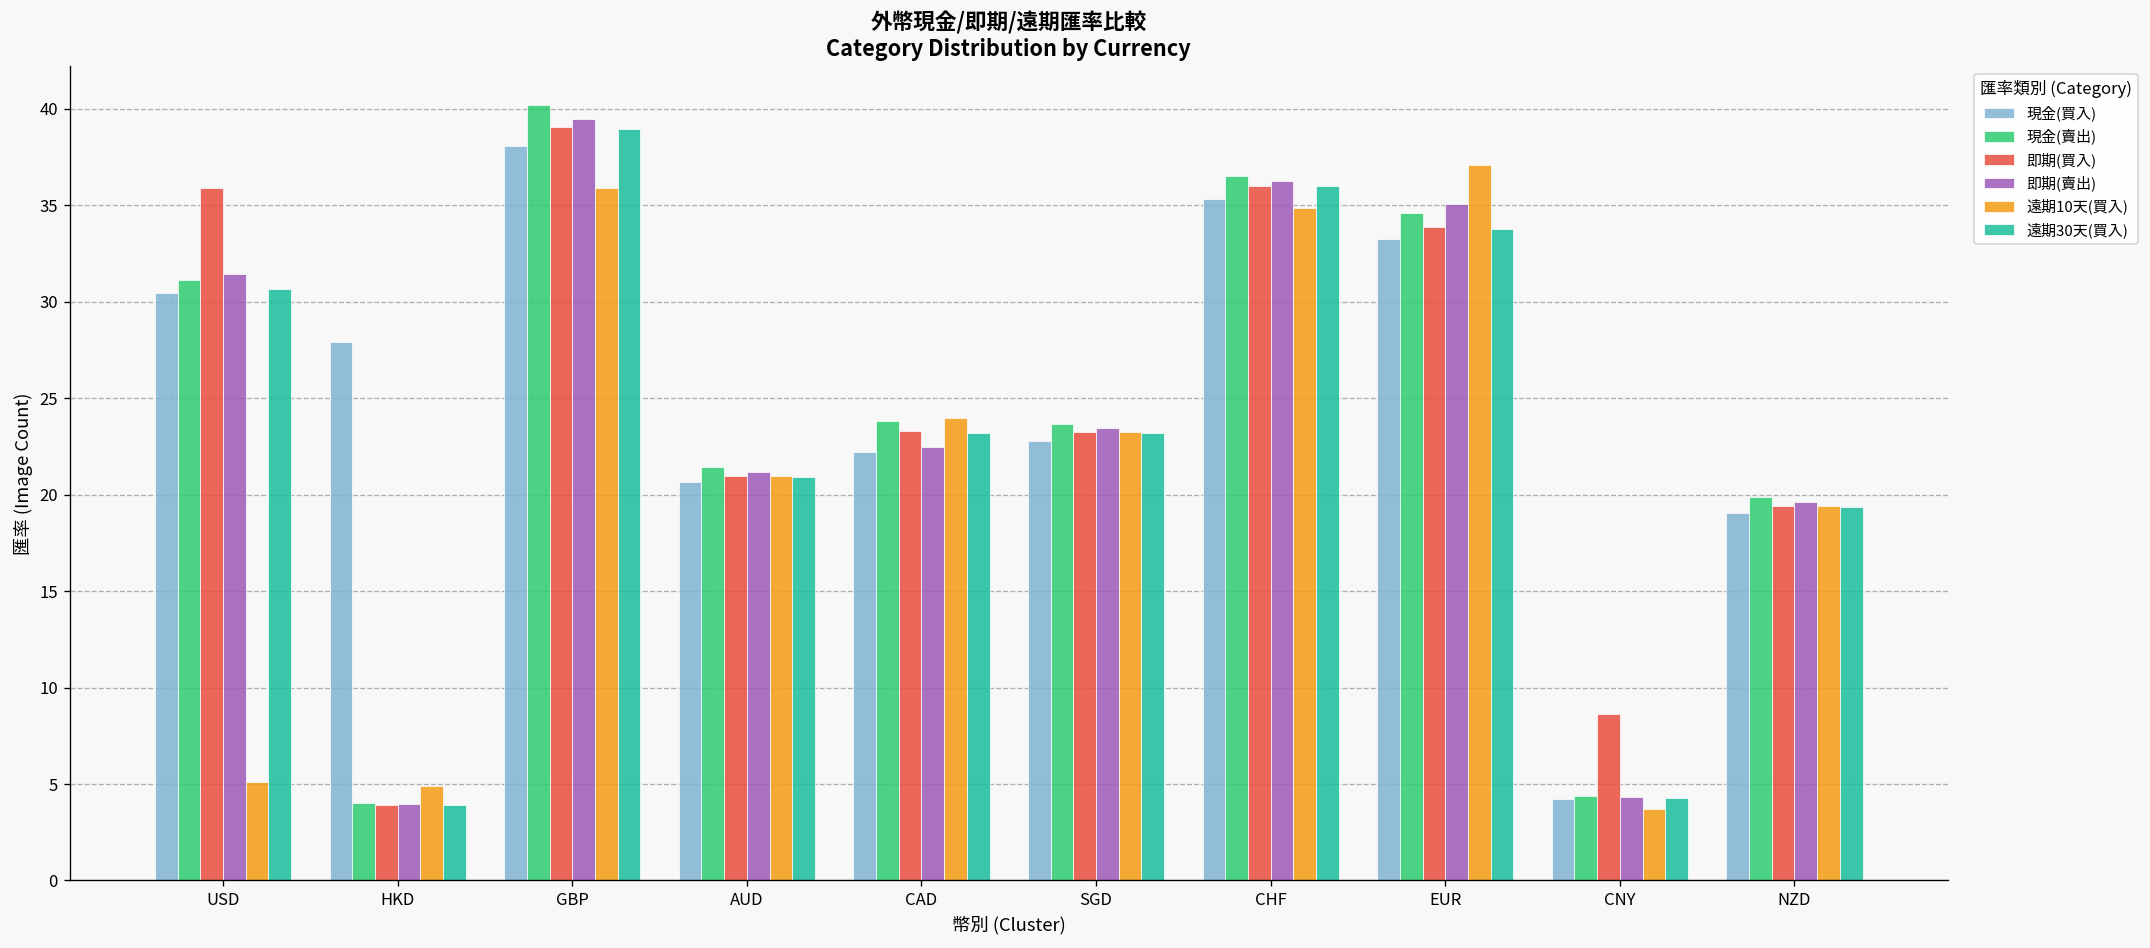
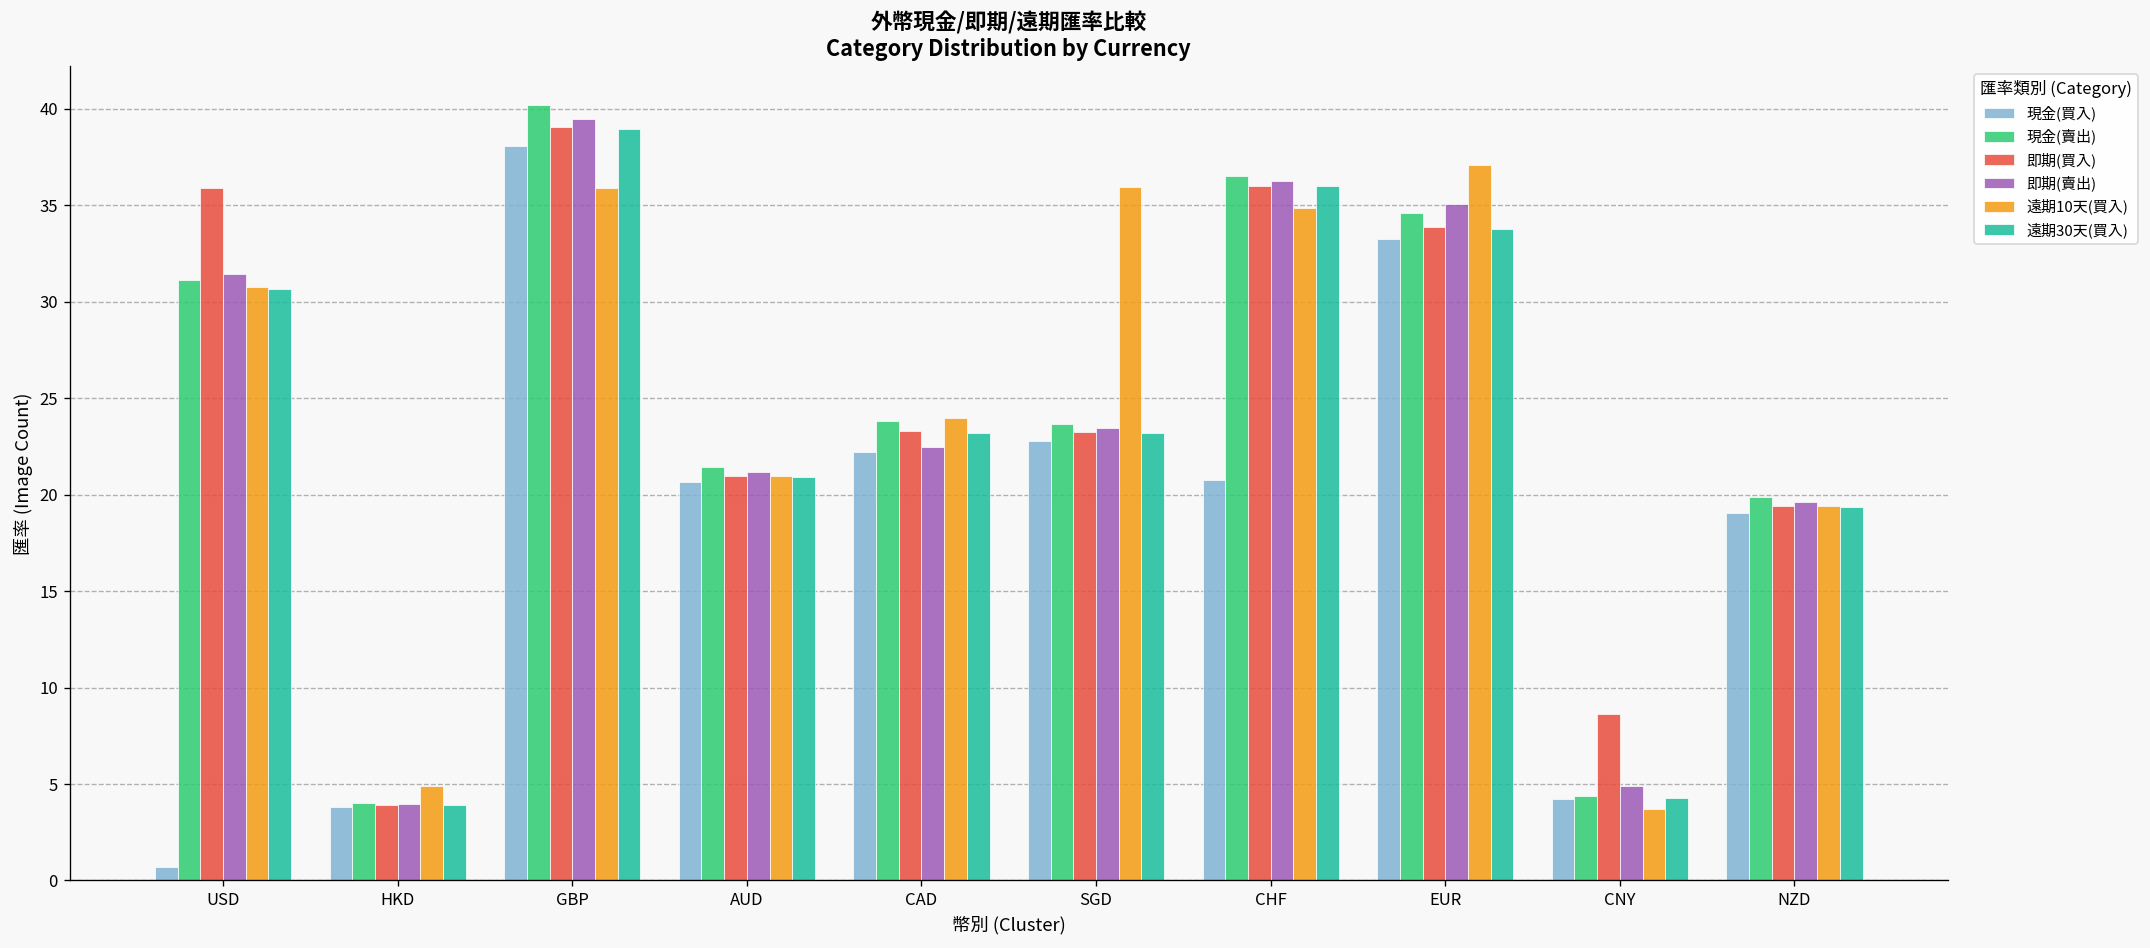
現金(買入), USD: 30.5 -> 0.7
遠期10天(買入), USD: 5.1 -> 30.8
現金(買入), HKD: 27.9 -> 3.8
遠期10天(買入), SGD: 23.2 -> 35.9
現金(買入), CHF: 35.3 -> 20.8
即期(賣出), CNY: 4.3 -> 4.9
